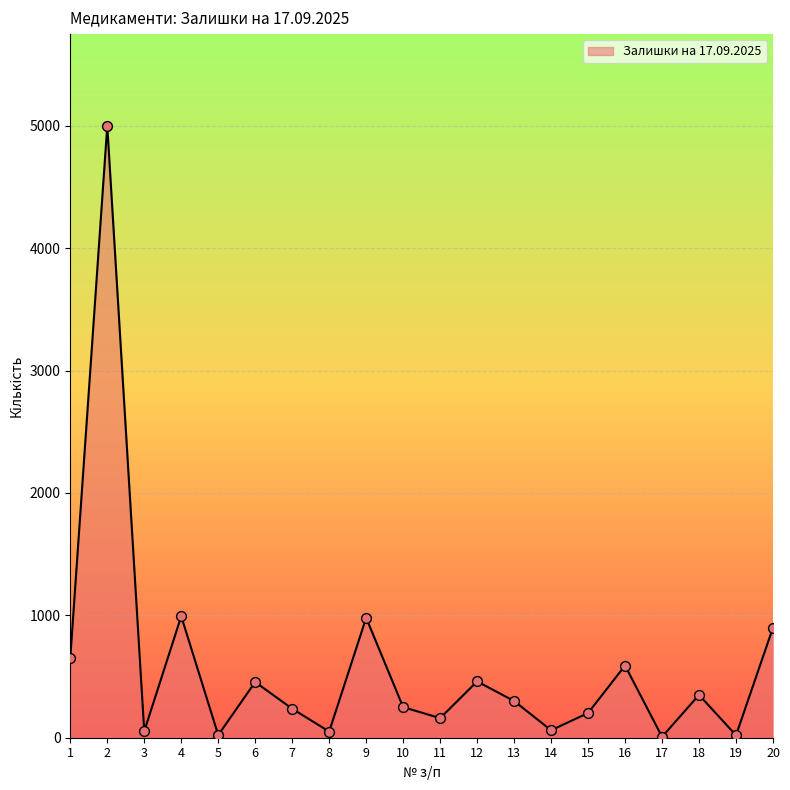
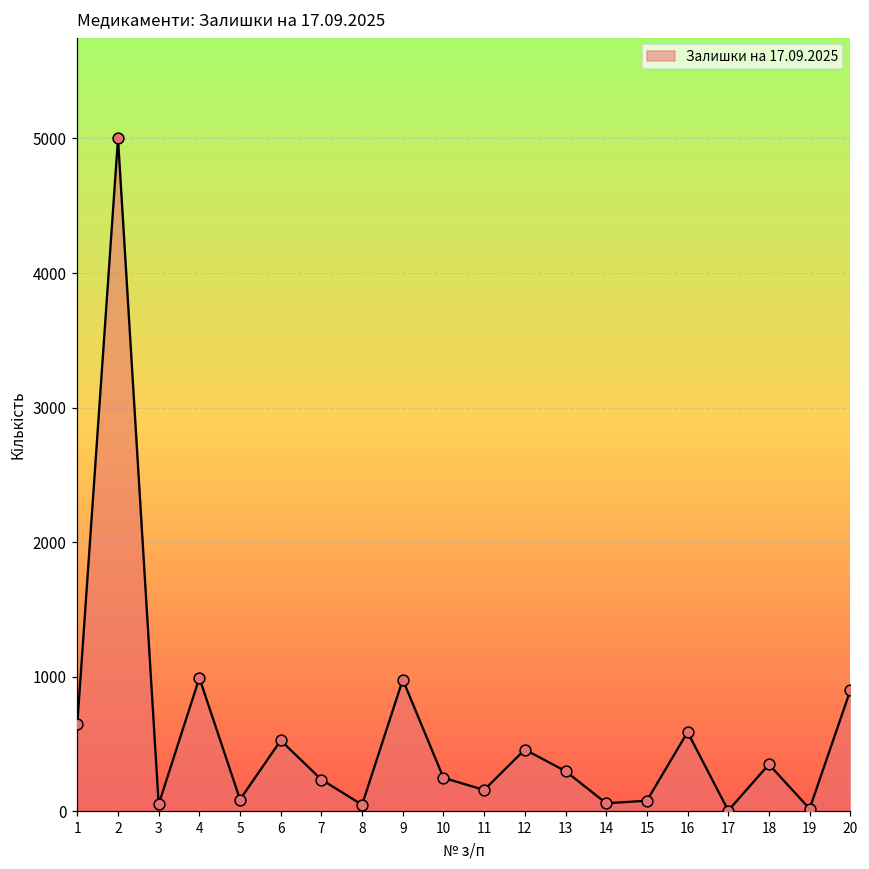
5: 20 -> 90
6: 460 -> 530
15: 200 -> 80
